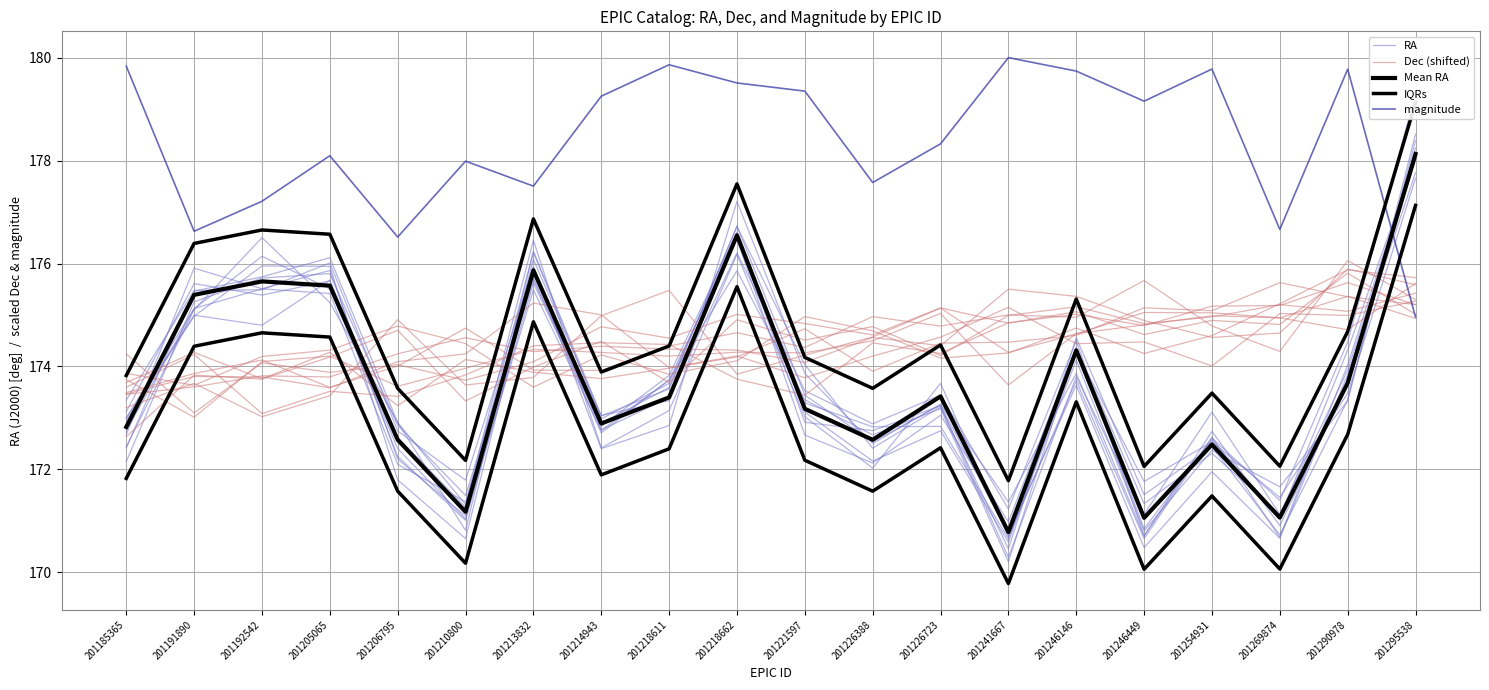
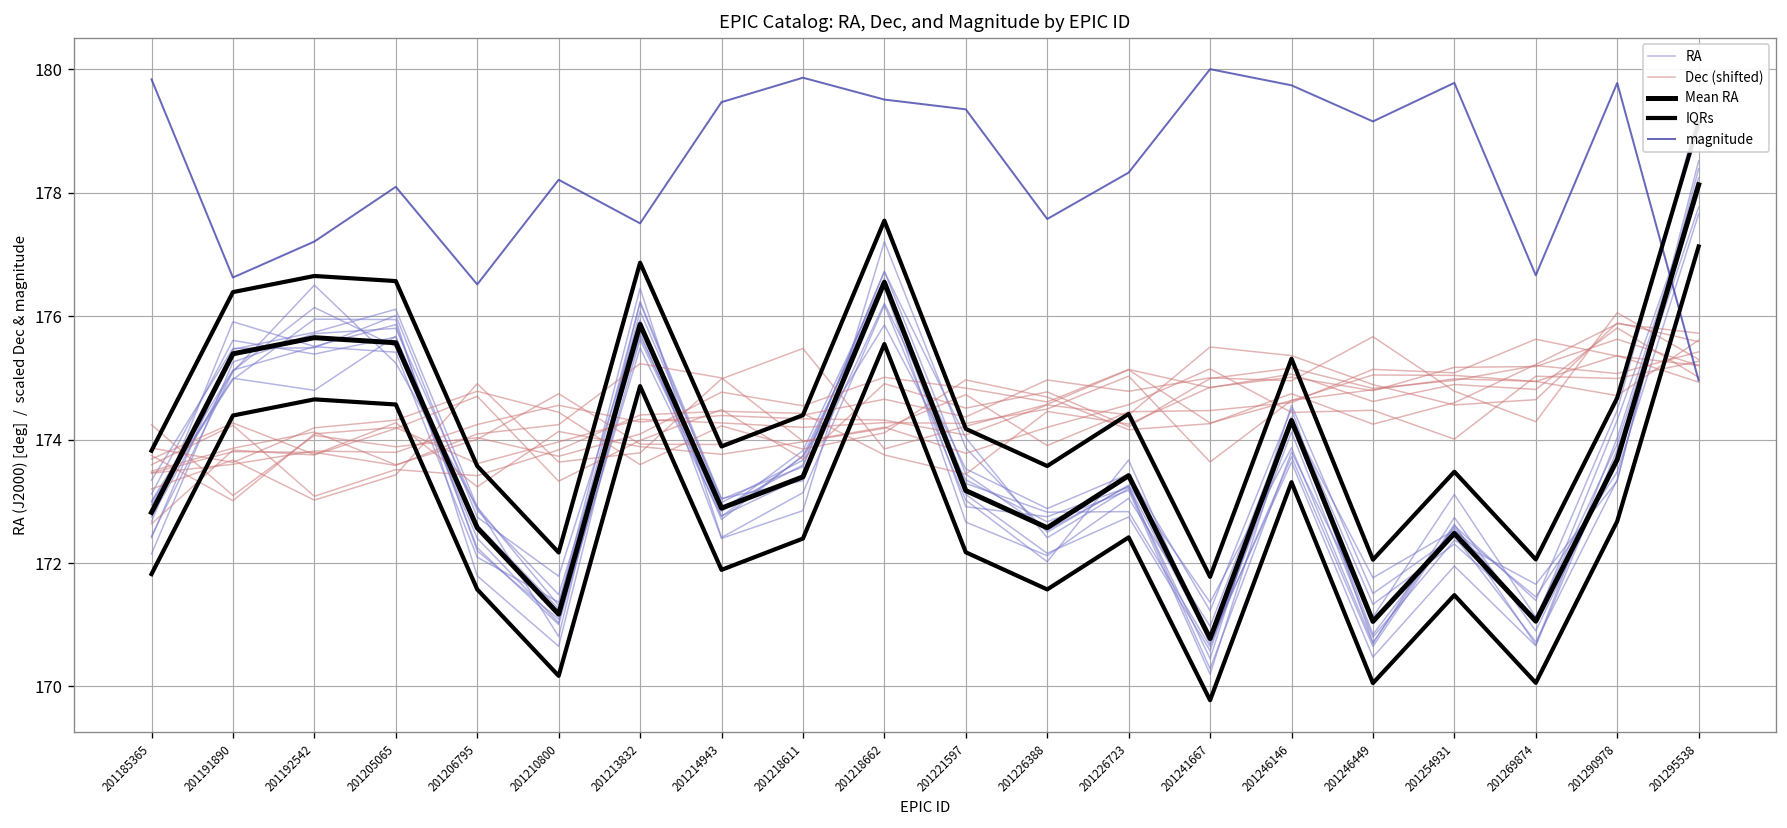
magnitude, 201210800: 178.0 -> 178.2
magnitude, 201214943: 179.3 -> 179.5
